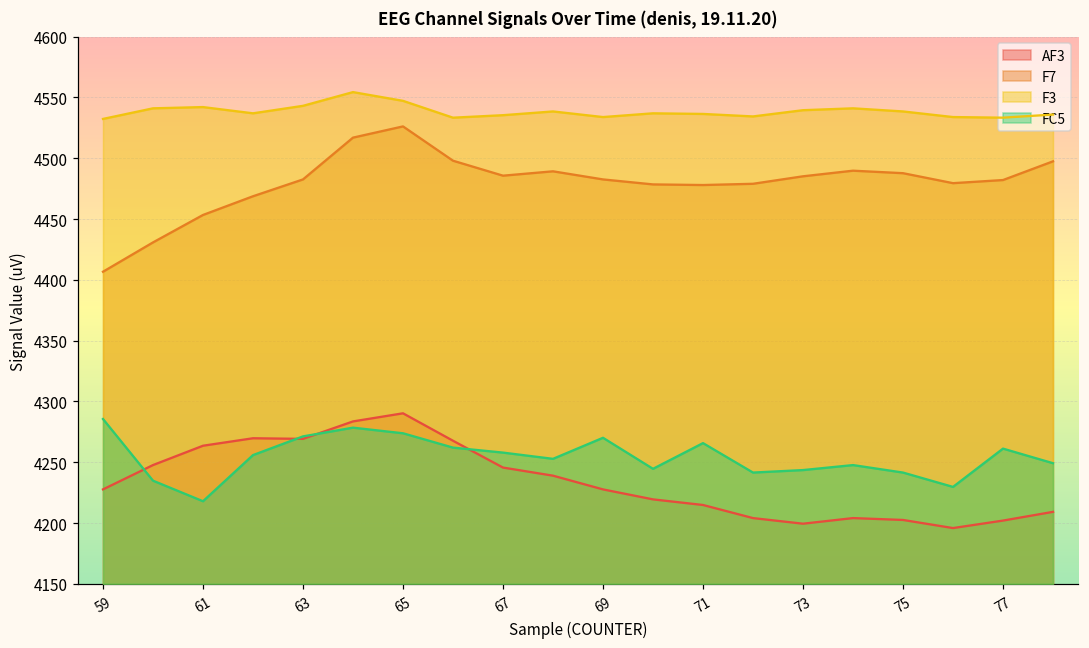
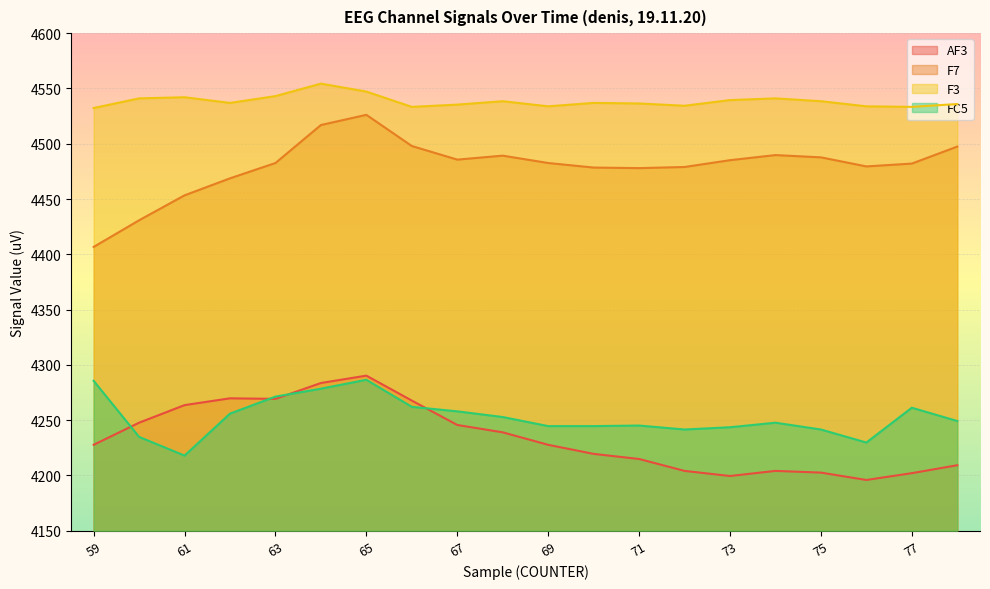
FC5, 65: 4274 -> 4287
FC5, 69: 4270 -> 4245
FC5, 71: 4266 -> 4245
